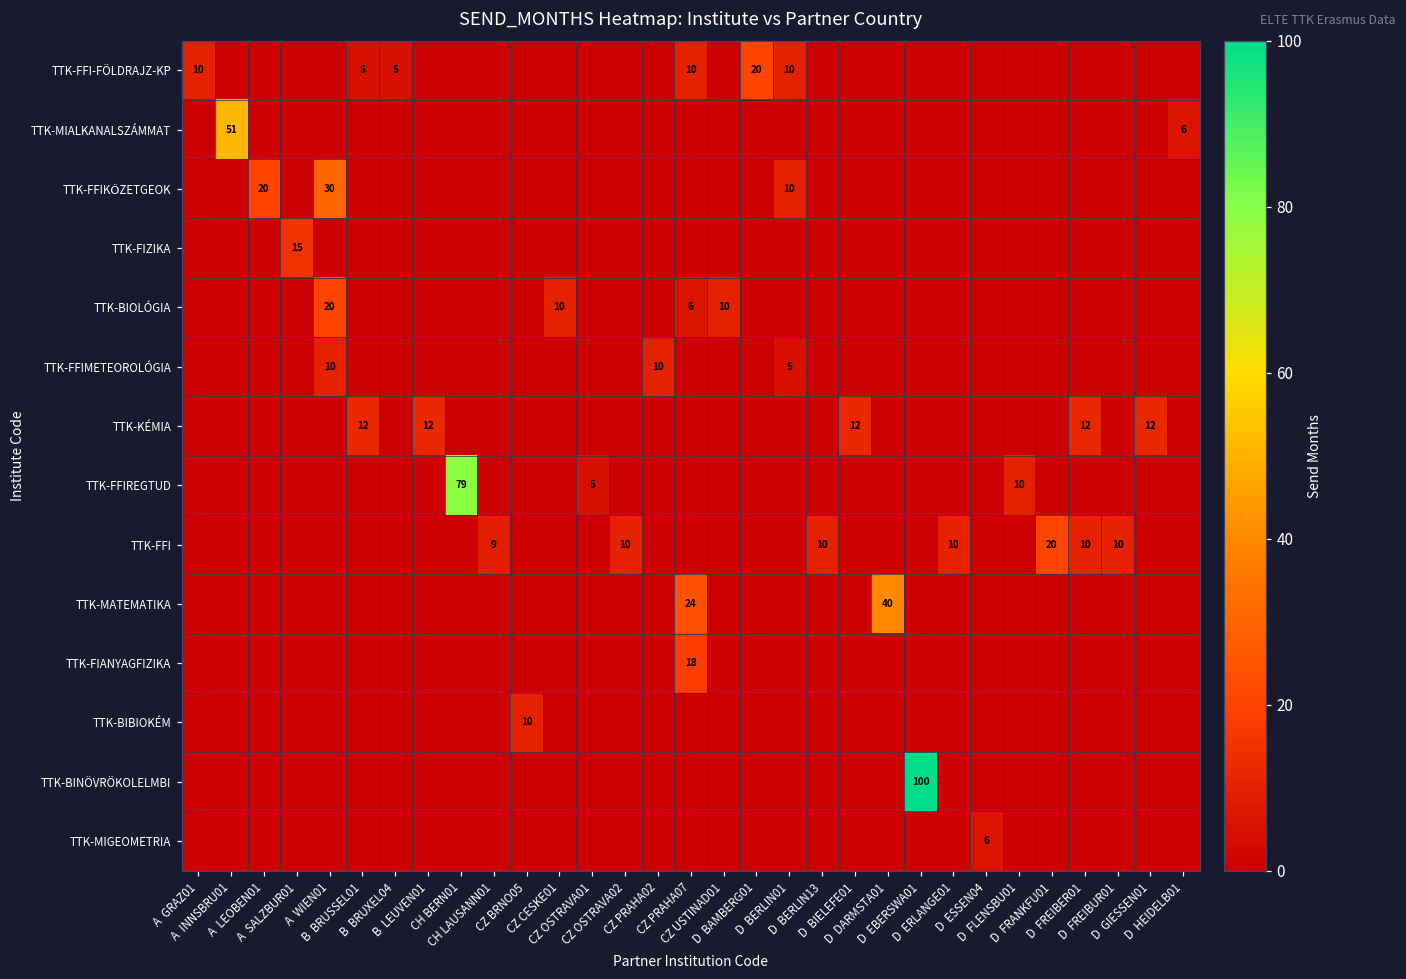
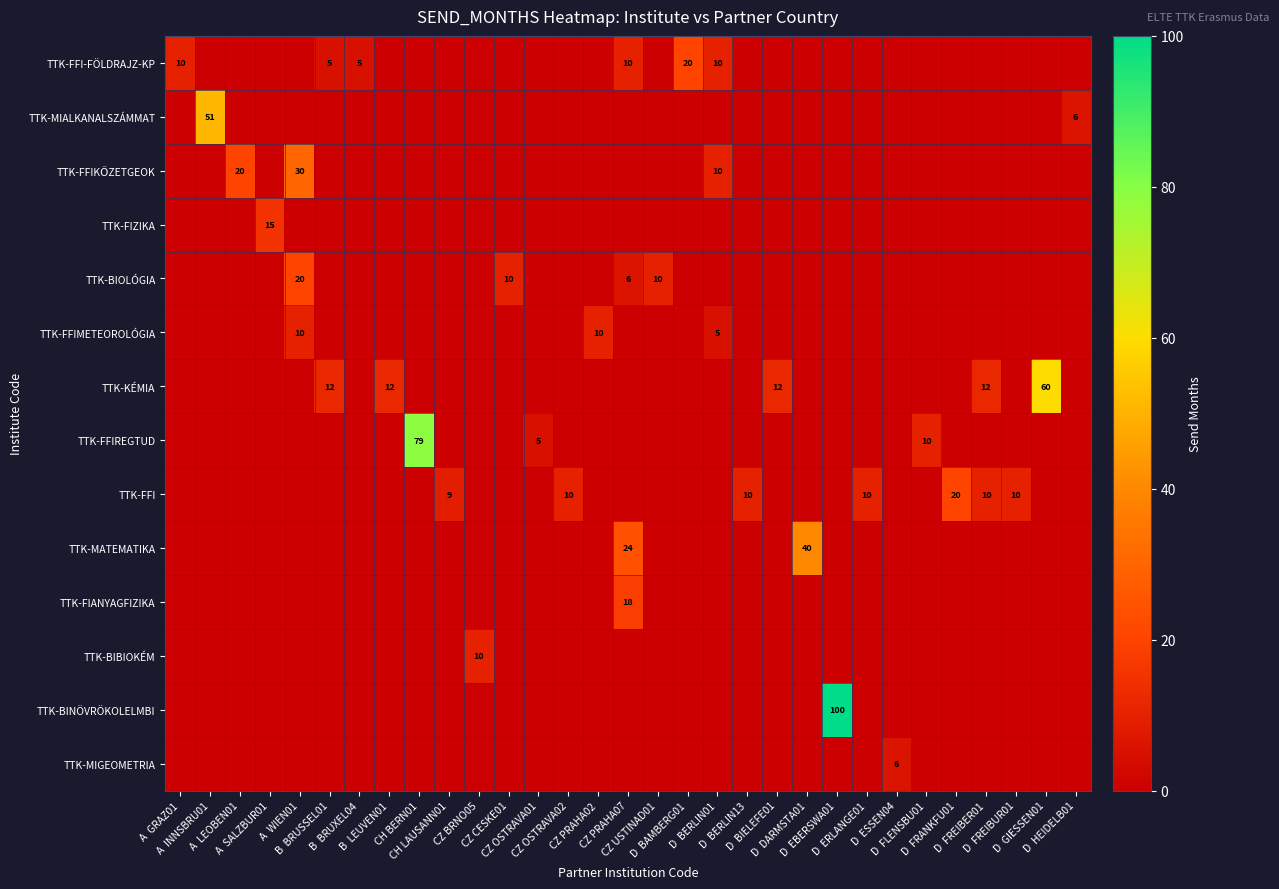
TTK-KÉMIA, D GIESSEN01: 12 -> 60
